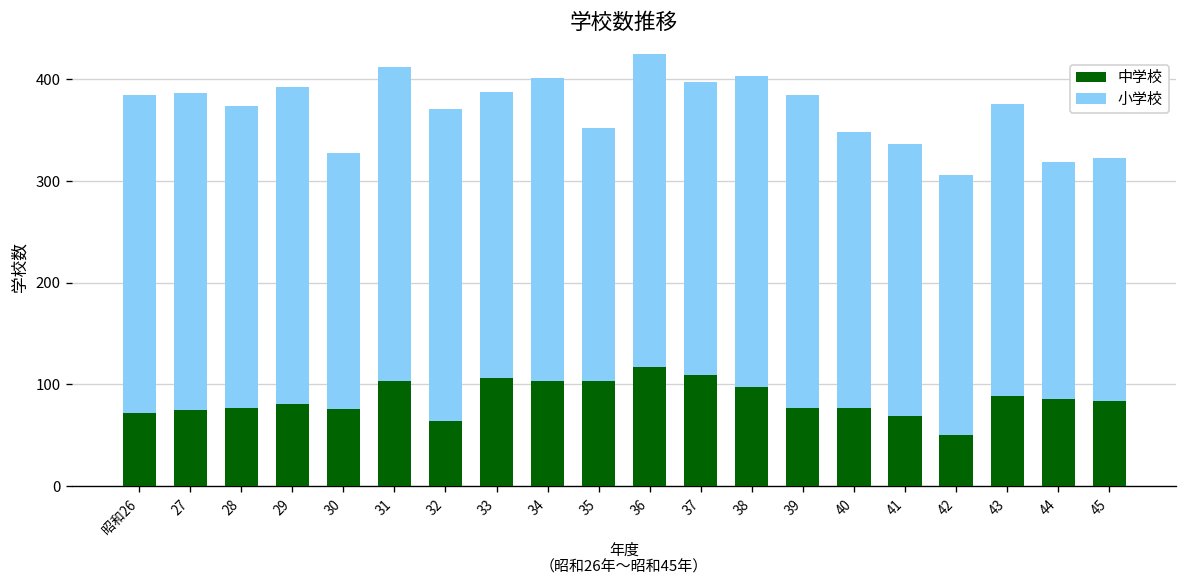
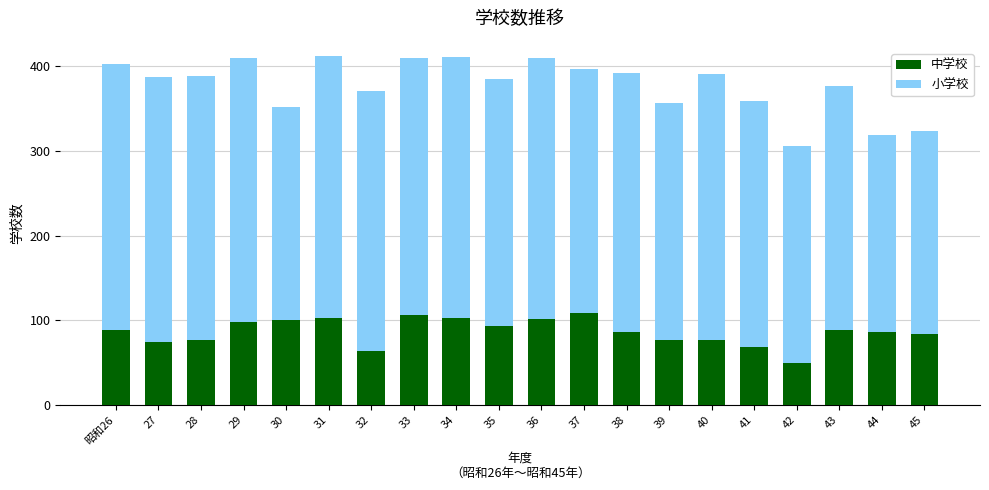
中学校, 昭和26: 70 -> 90
小学校, 28: 300 -> 310
中学校, 29: 80 -> 100
中学校, 30: 80 -> 100
小学校, 33: 280 -> 300
小学校, 34: 300 -> 310
中学校, 35: 100 -> 90
小学校, 35: 250 -> 290
中学校, 36: 120 -> 100
中学校, 38: 100 -> 90
小学校, 39: 310 -> 280
小学校, 40: 270 -> 310
小学校, 41: 270 -> 290
